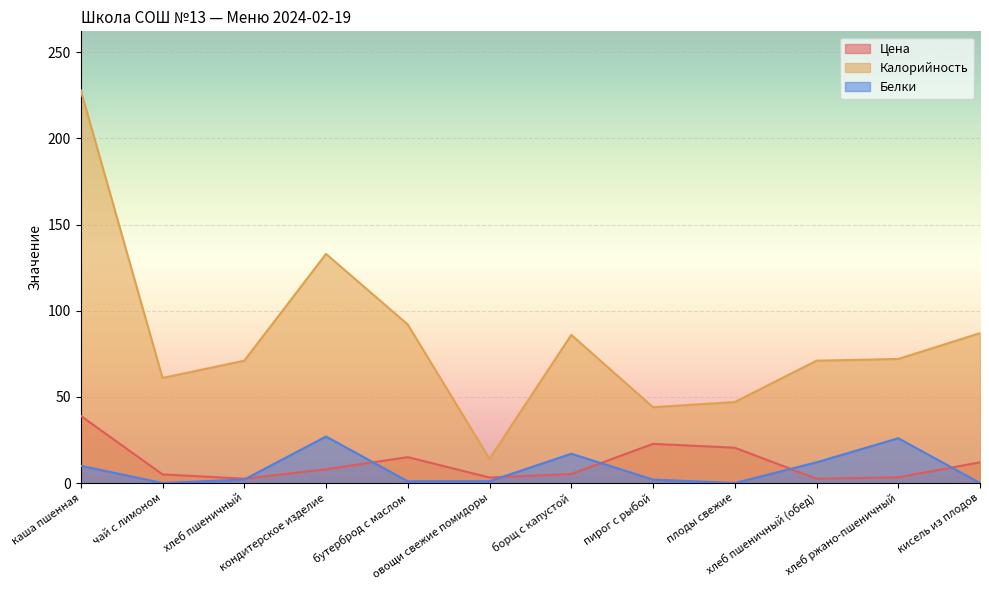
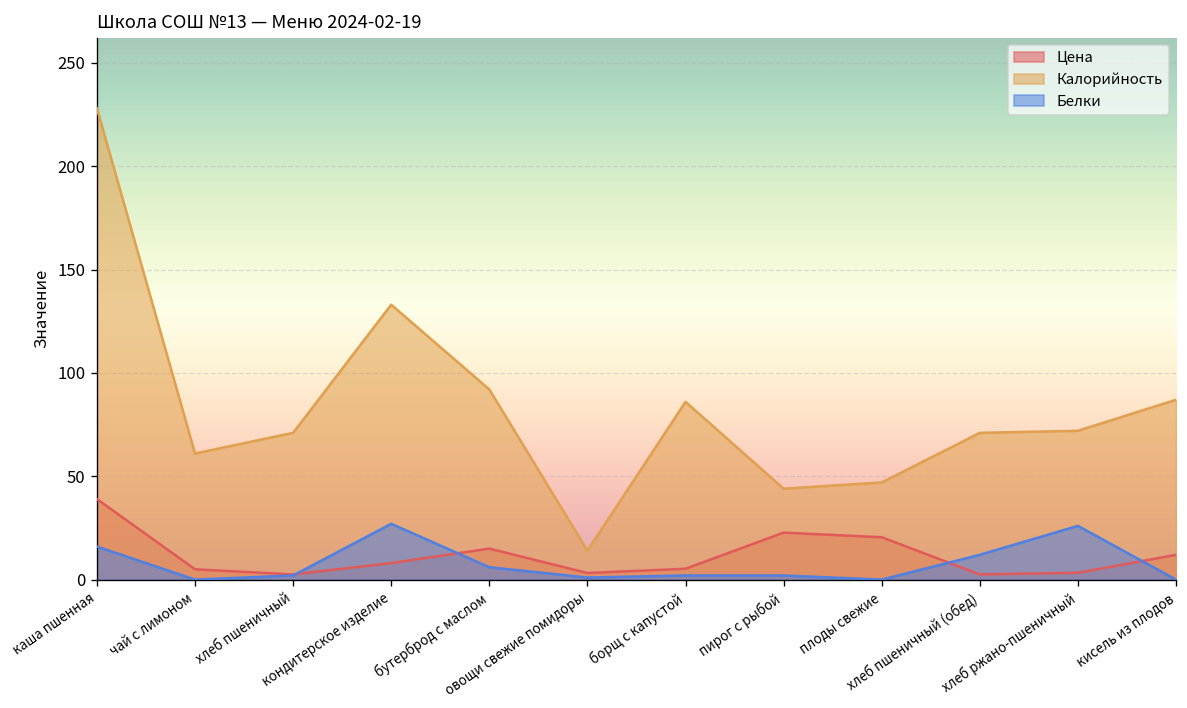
Белки, каша пшенная: 10 -> 16
Белки, бутерброд с маслом: 1 -> 6
Белки, борщ с капустой: 17 -> 2
